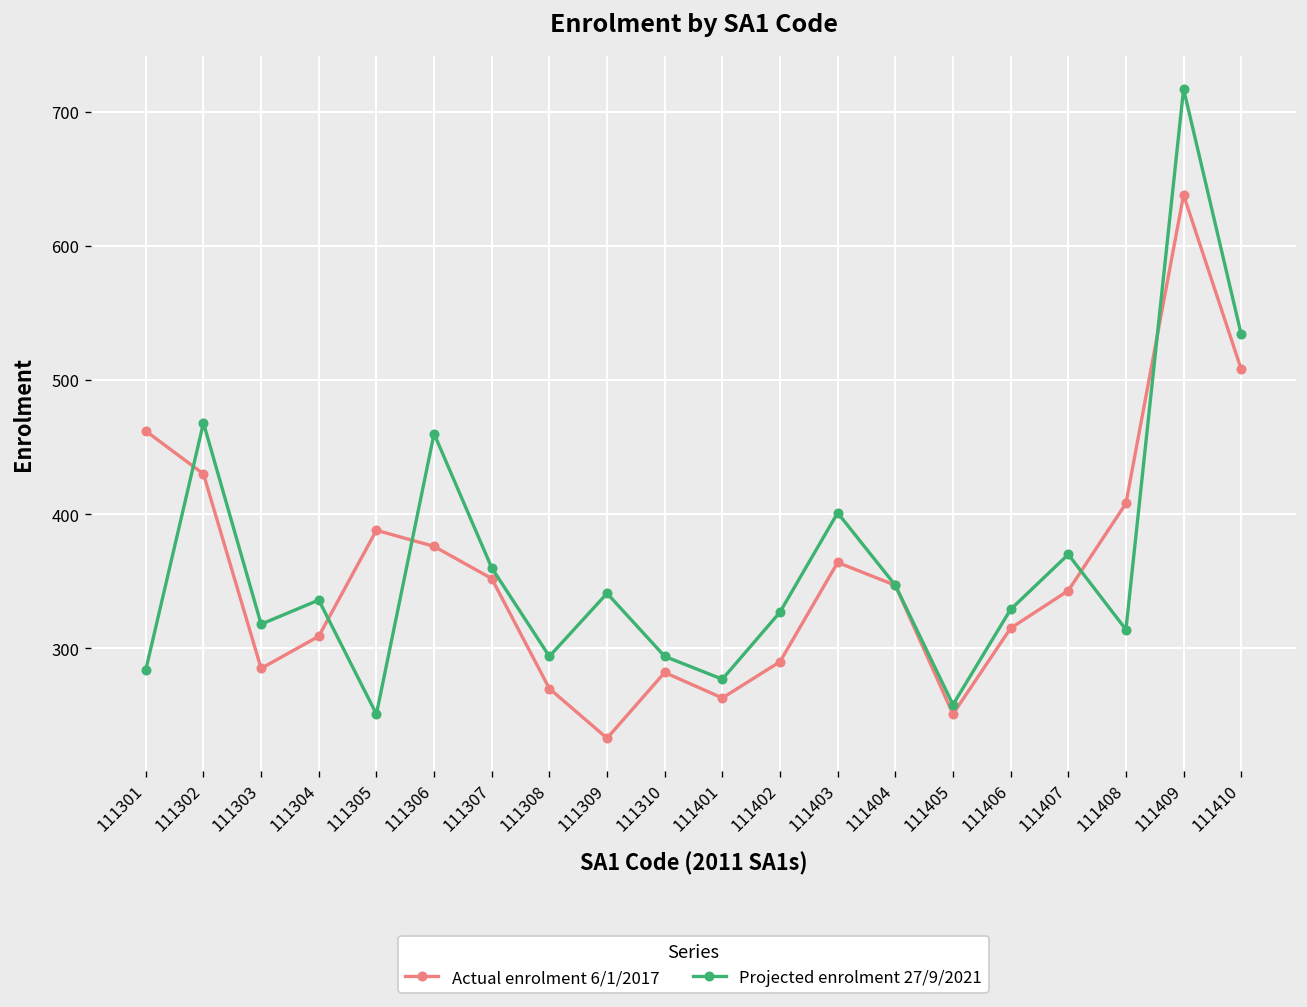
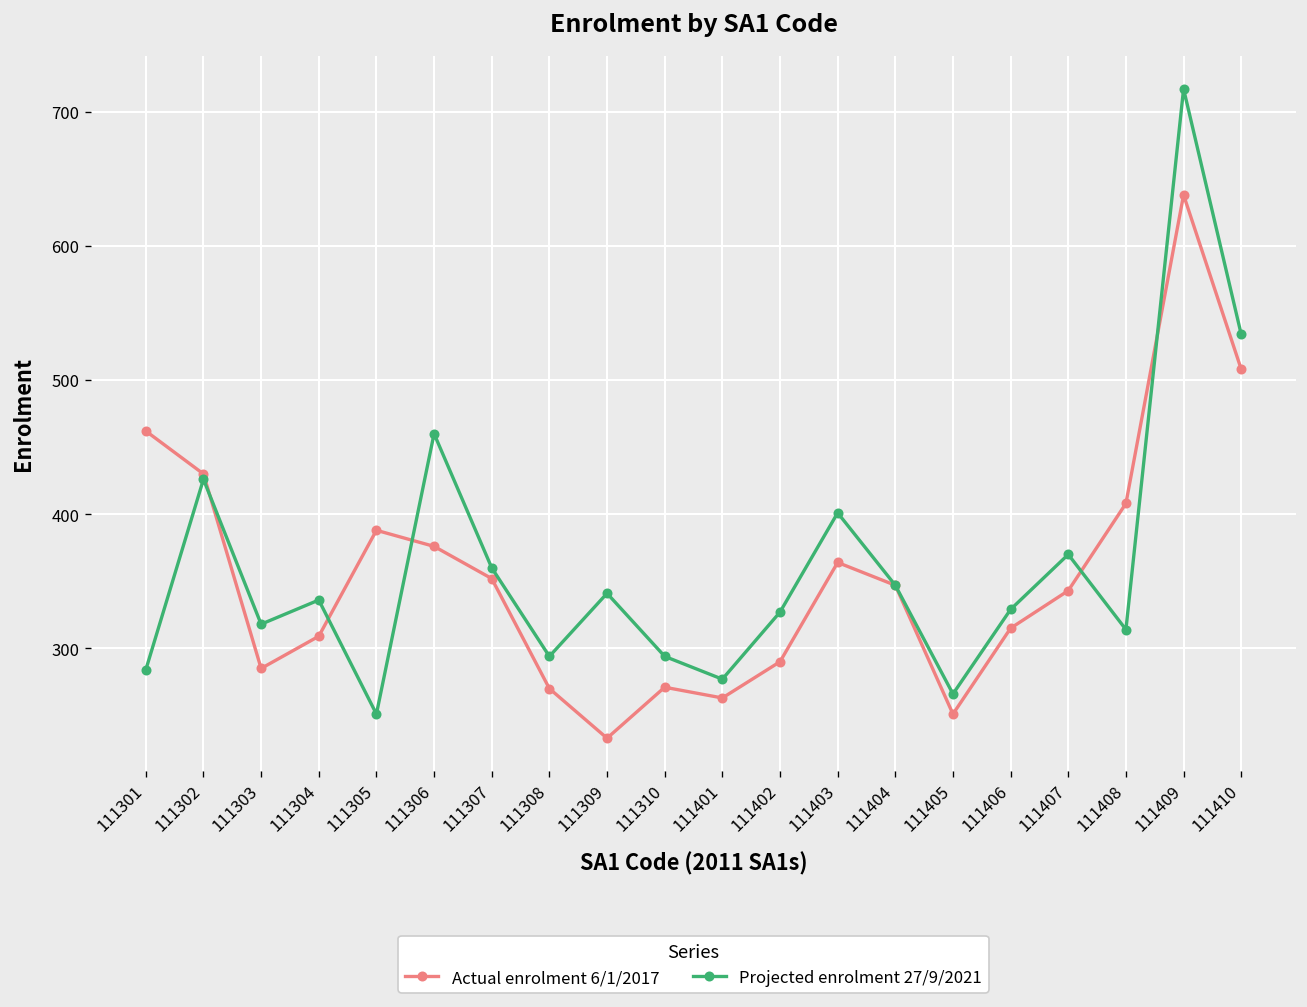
Projected enrolment 27/9/2021, 111302: 468 -> 426
Actual enrolment 6/1/2017, 111310: 282 -> 271
Projected enrolment 27/9/2021, 111405: 258 -> 266
